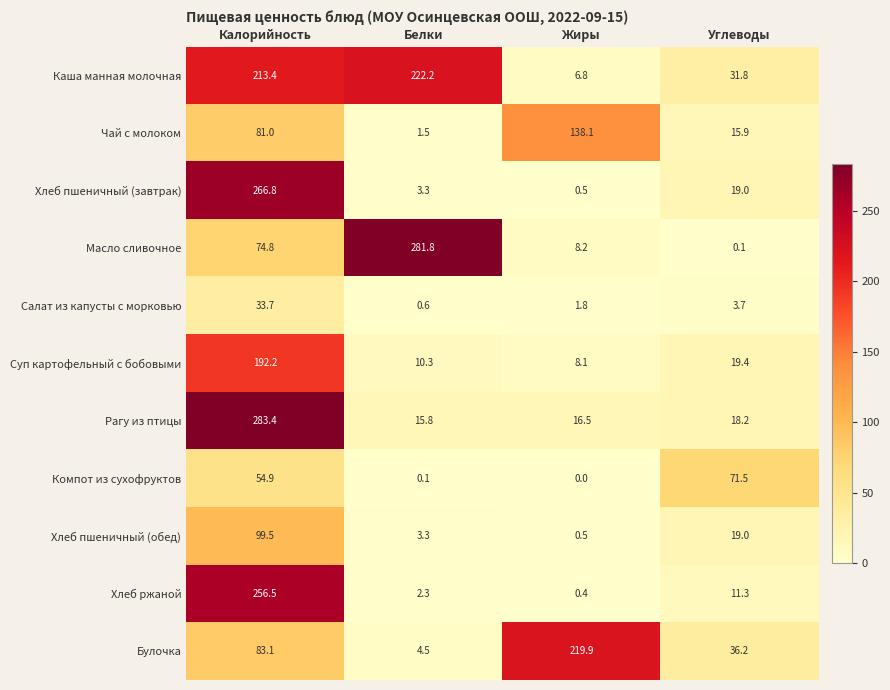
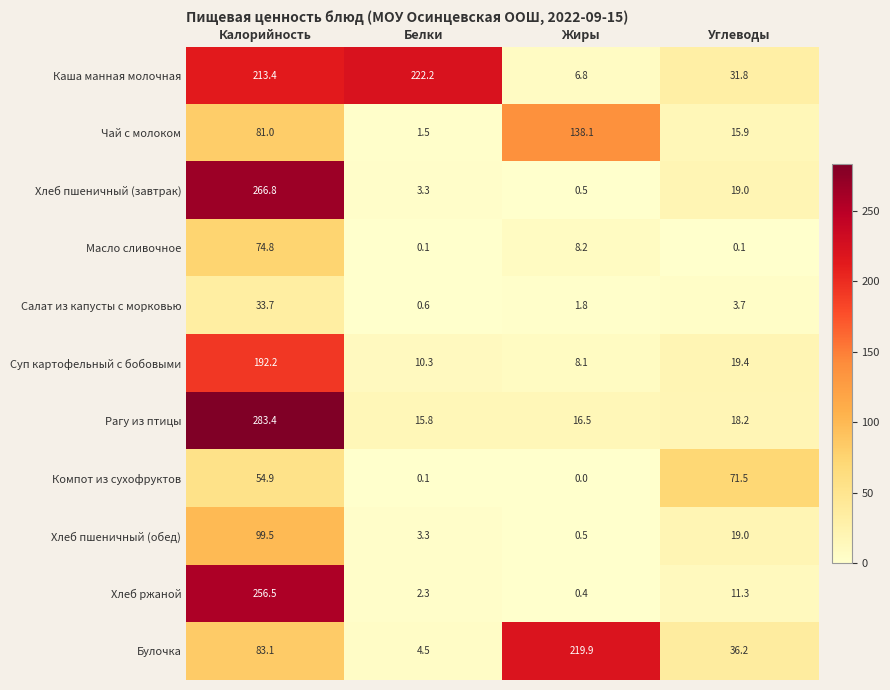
Масло сливочное, Белки: 281.8 -> 0.1
